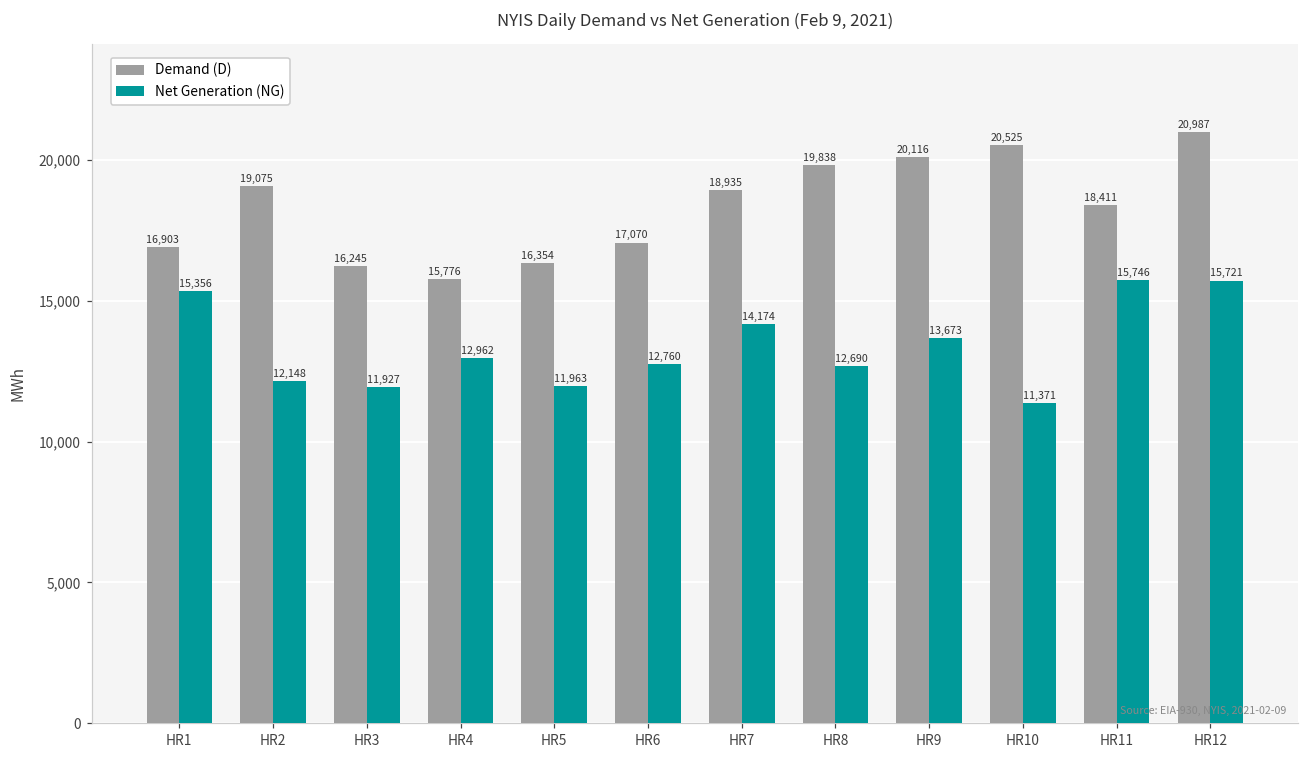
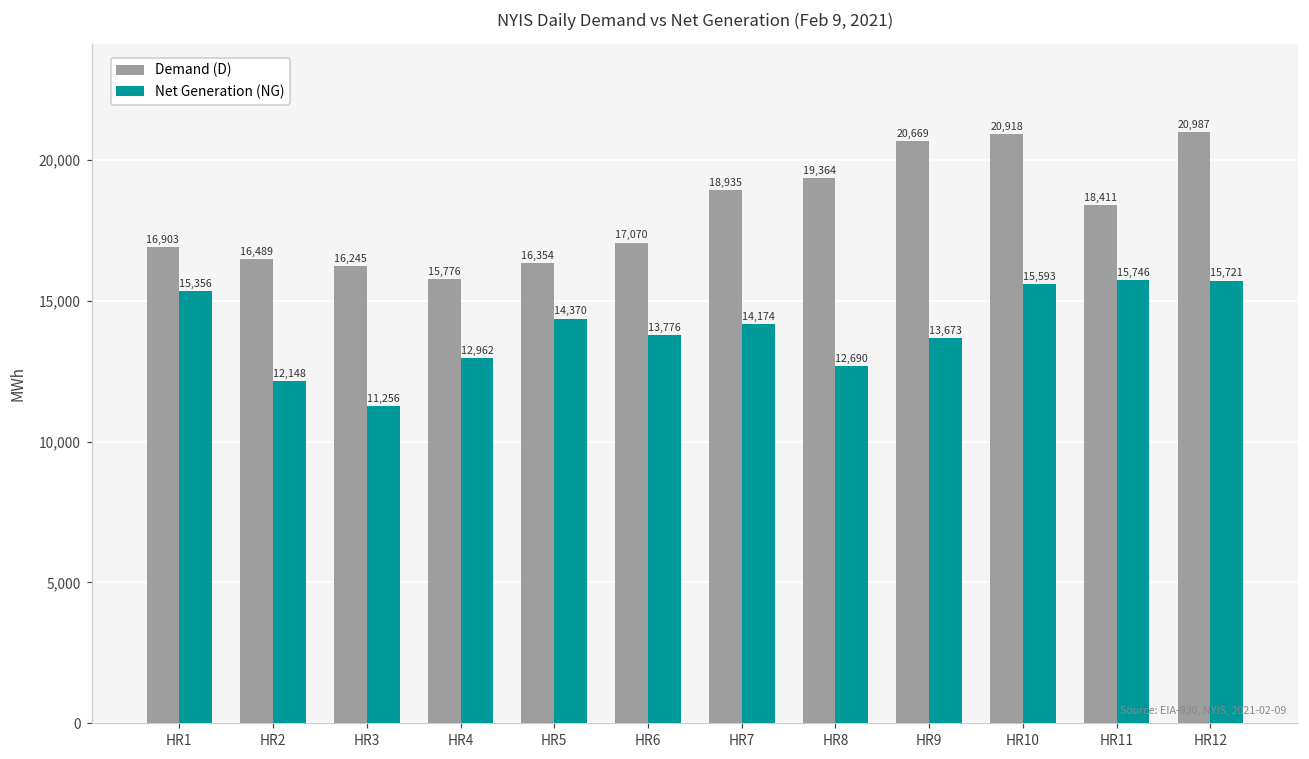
Demand (D), HR2: 19,075 -> 16,489
Net Generation (NG), HR3: 11,927 -> 11,256
Net Generation (NG), HR5: 11,963 -> 14,370
Net Generation (NG), HR6: 12,760 -> 13,776
Demand (D), HR8: 19,838 -> 19,364
Demand (D), HR9: 20,116 -> 20,669
Demand (D), HR10: 20,525 -> 20,918
Net Generation (NG), HR10: 11,371 -> 15,593
